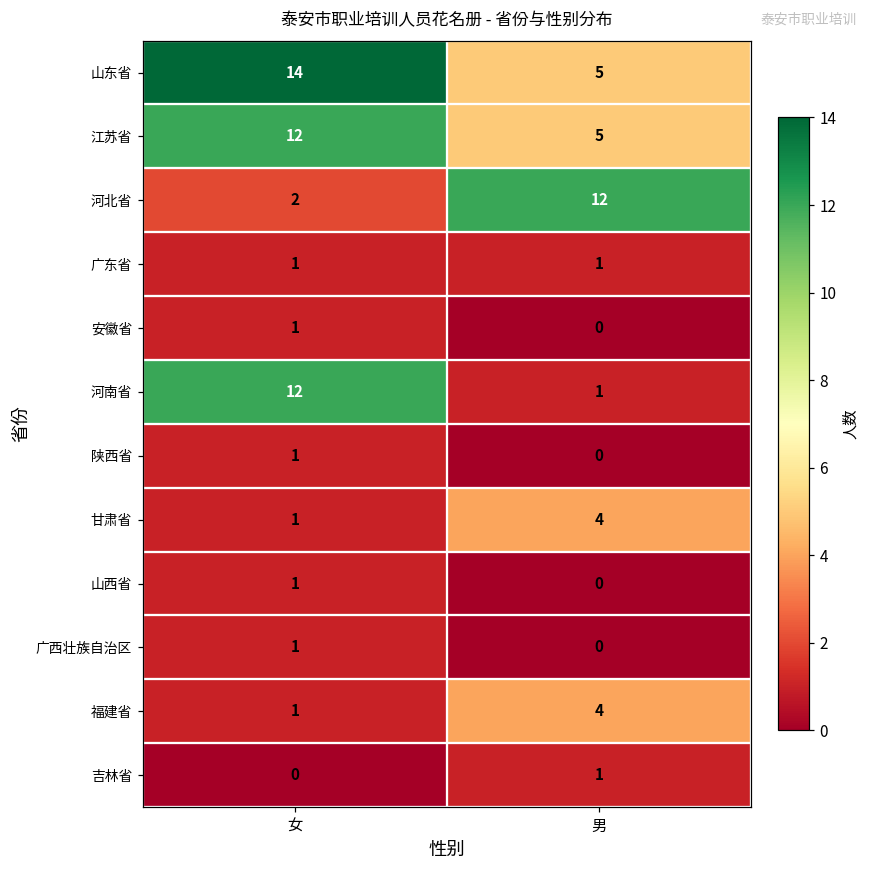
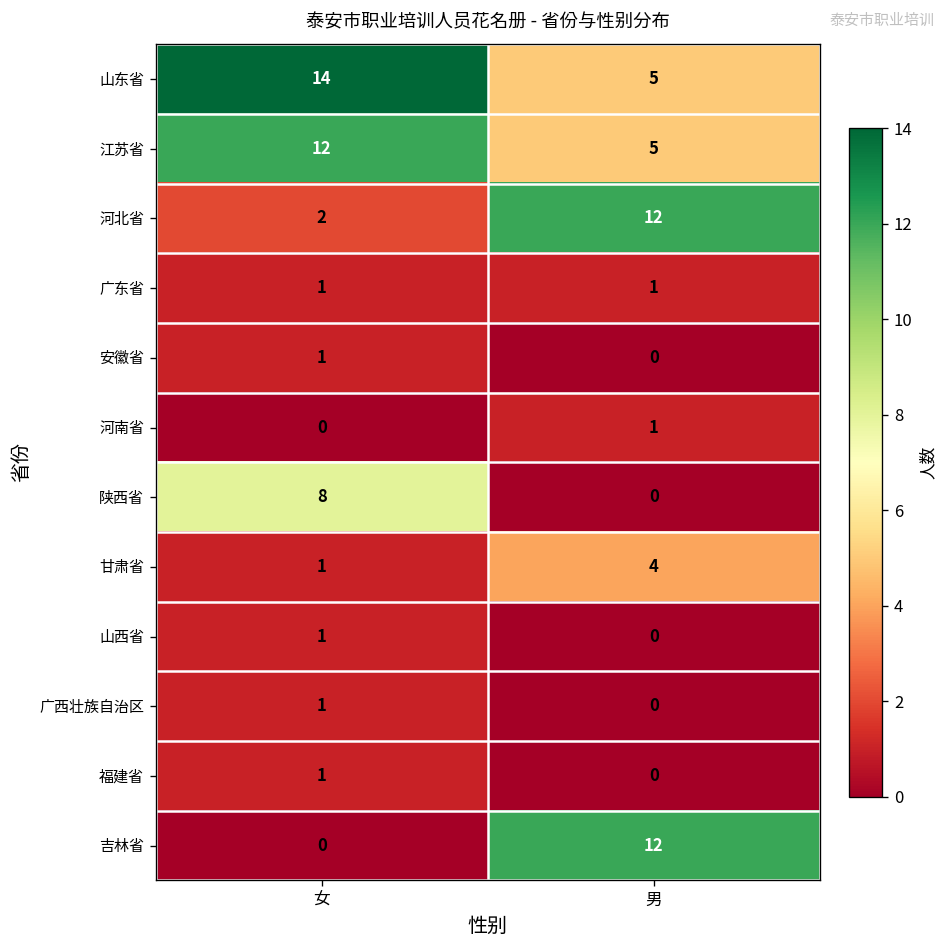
河南省, 女: 12 -> 0
陕西省, 女: 1 -> 8
福建省, 男: 4 -> 0
吉林省, 男: 1 -> 12
